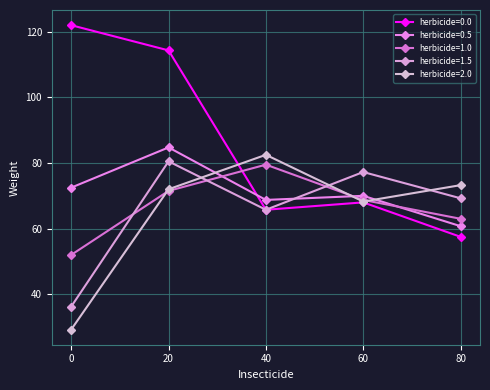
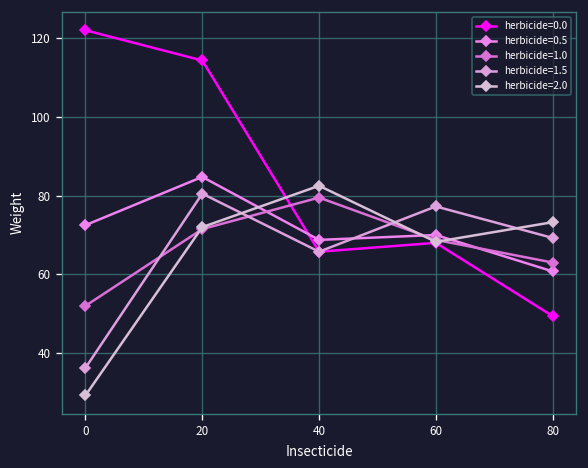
herbicide=0.0, 80: 58 -> 49
